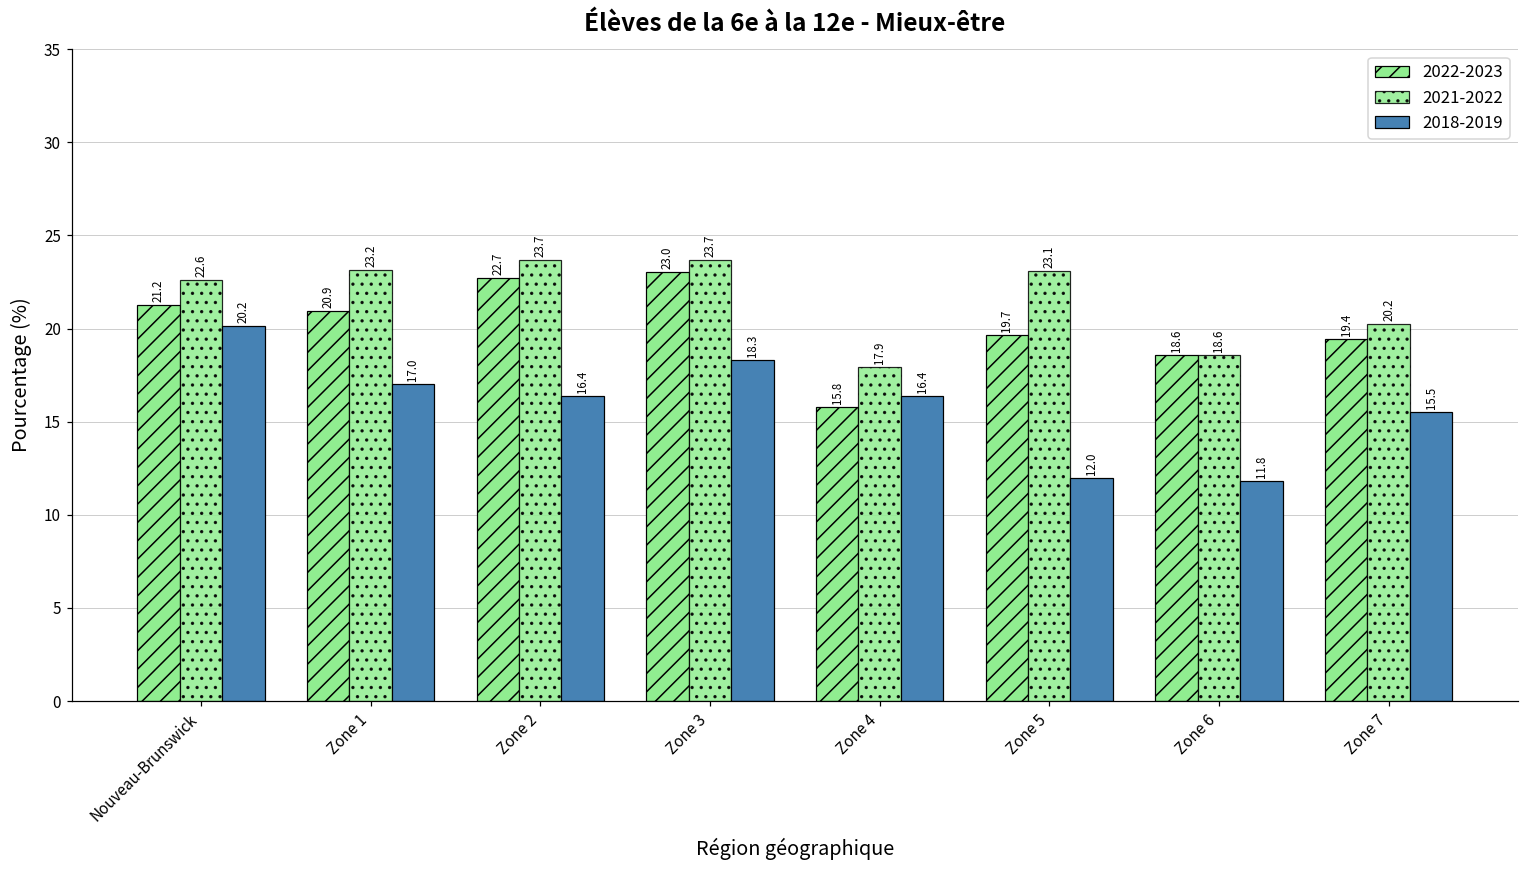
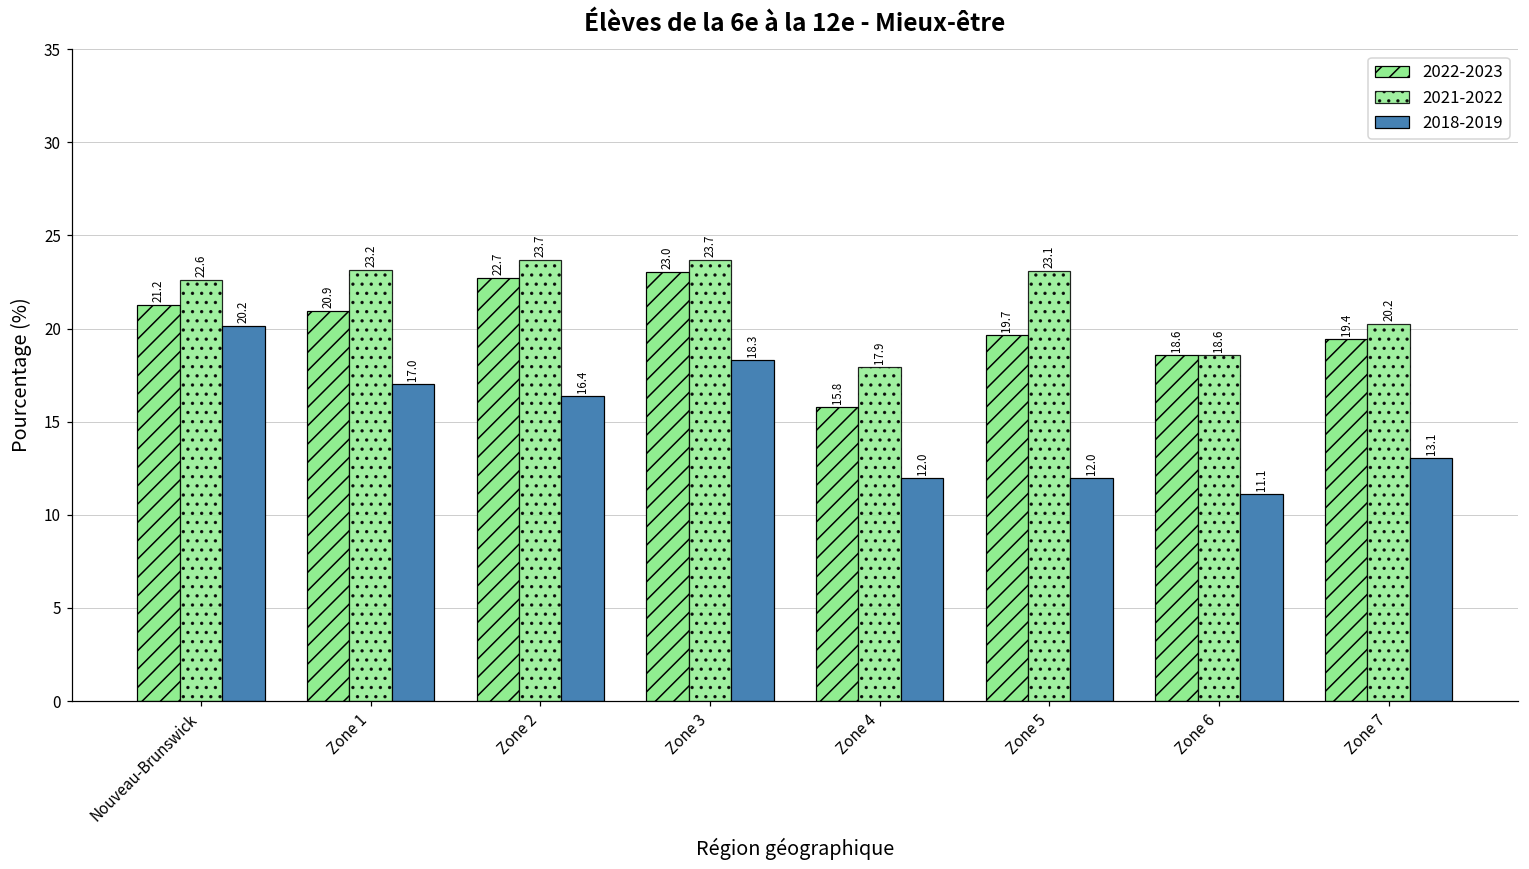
2018-2019, Zone 4: 16.4 -> 12.0
2018-2019, Zone 6: 11.8 -> 11.1
2018-2019, Zone 7: 15.5 -> 13.1
